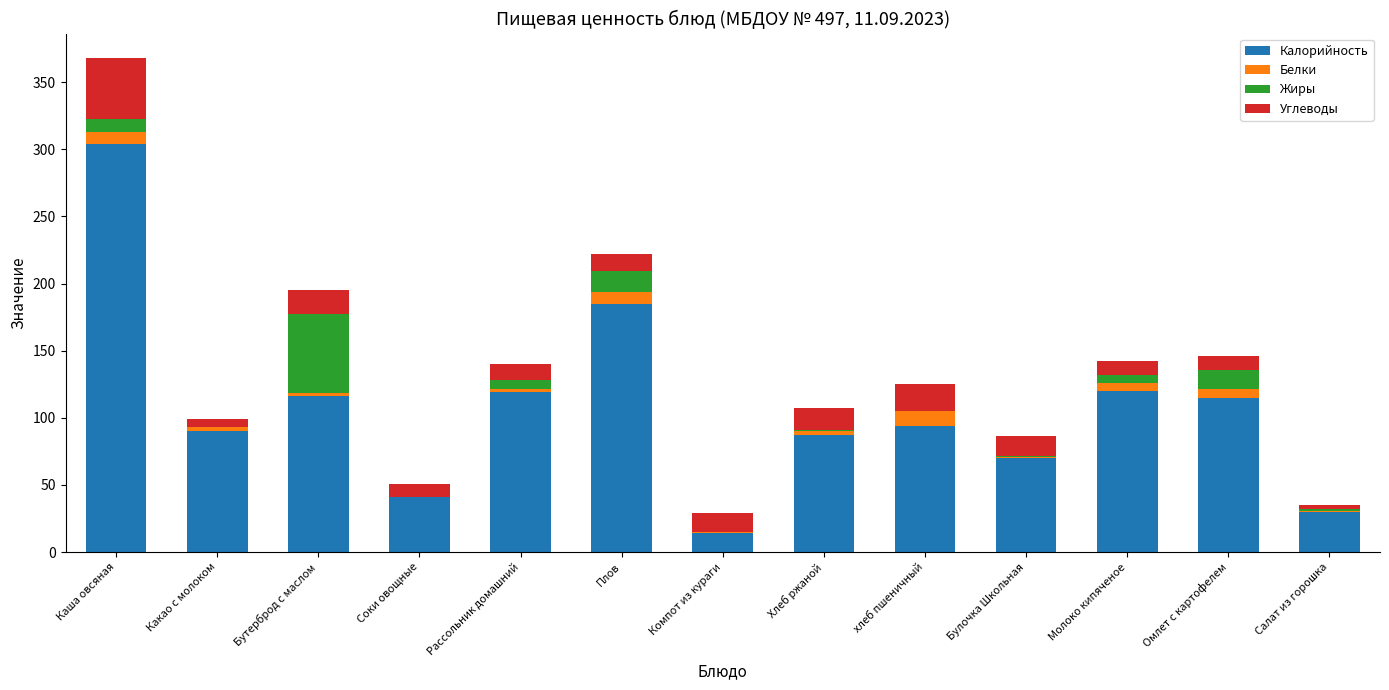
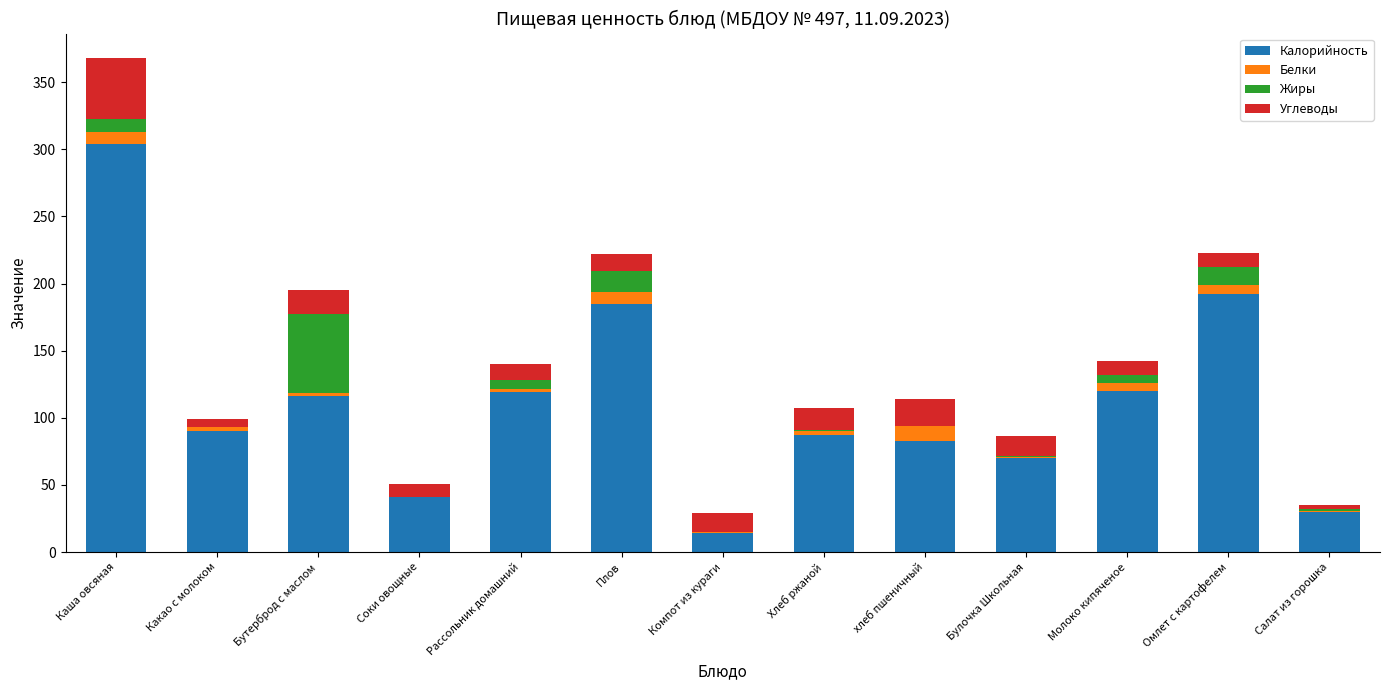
Калорийность, хлеб пшеничный: 94 -> 83
Калорийность, Омлет с картофелем: 115 -> 192
